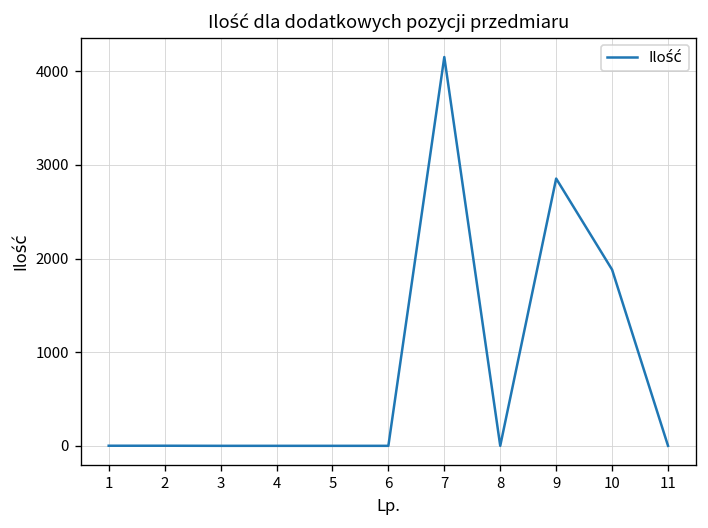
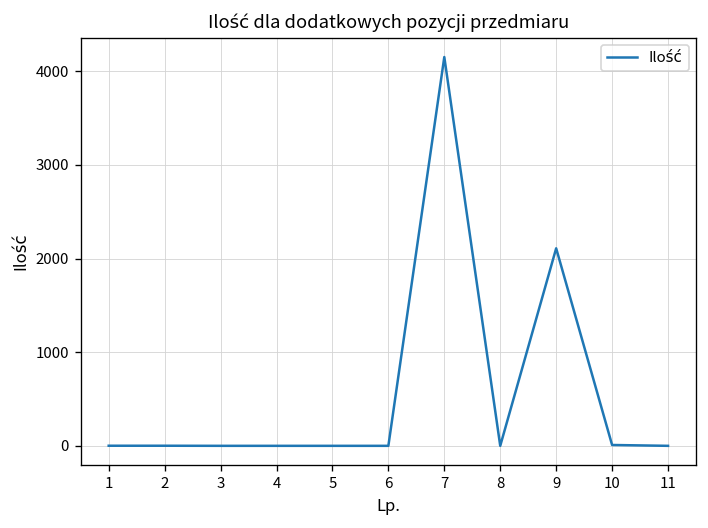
9: 2900 -> 2100
10: 1900 -> 0
